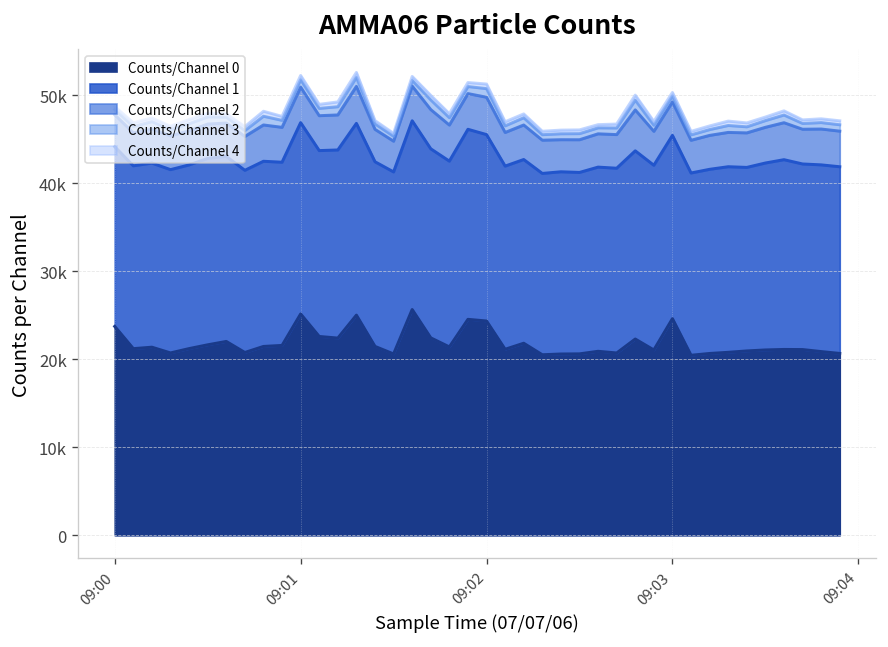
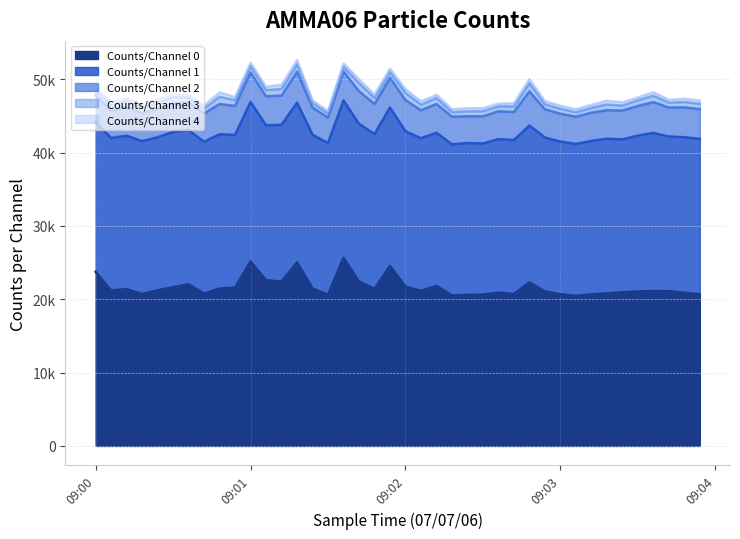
Counts/Channel 0, 09:02: 24000 -> 22000
Counts/Channel 0, 09:03: 25000 -> 21000
